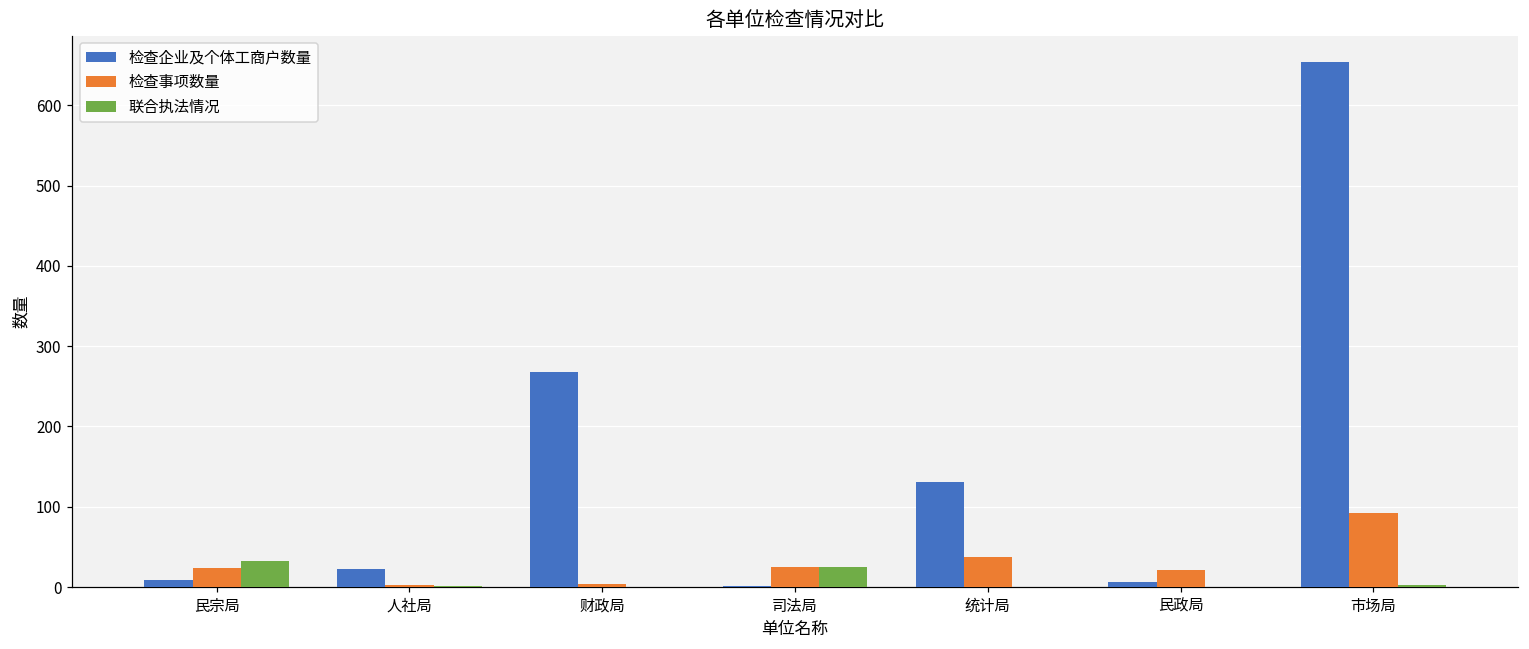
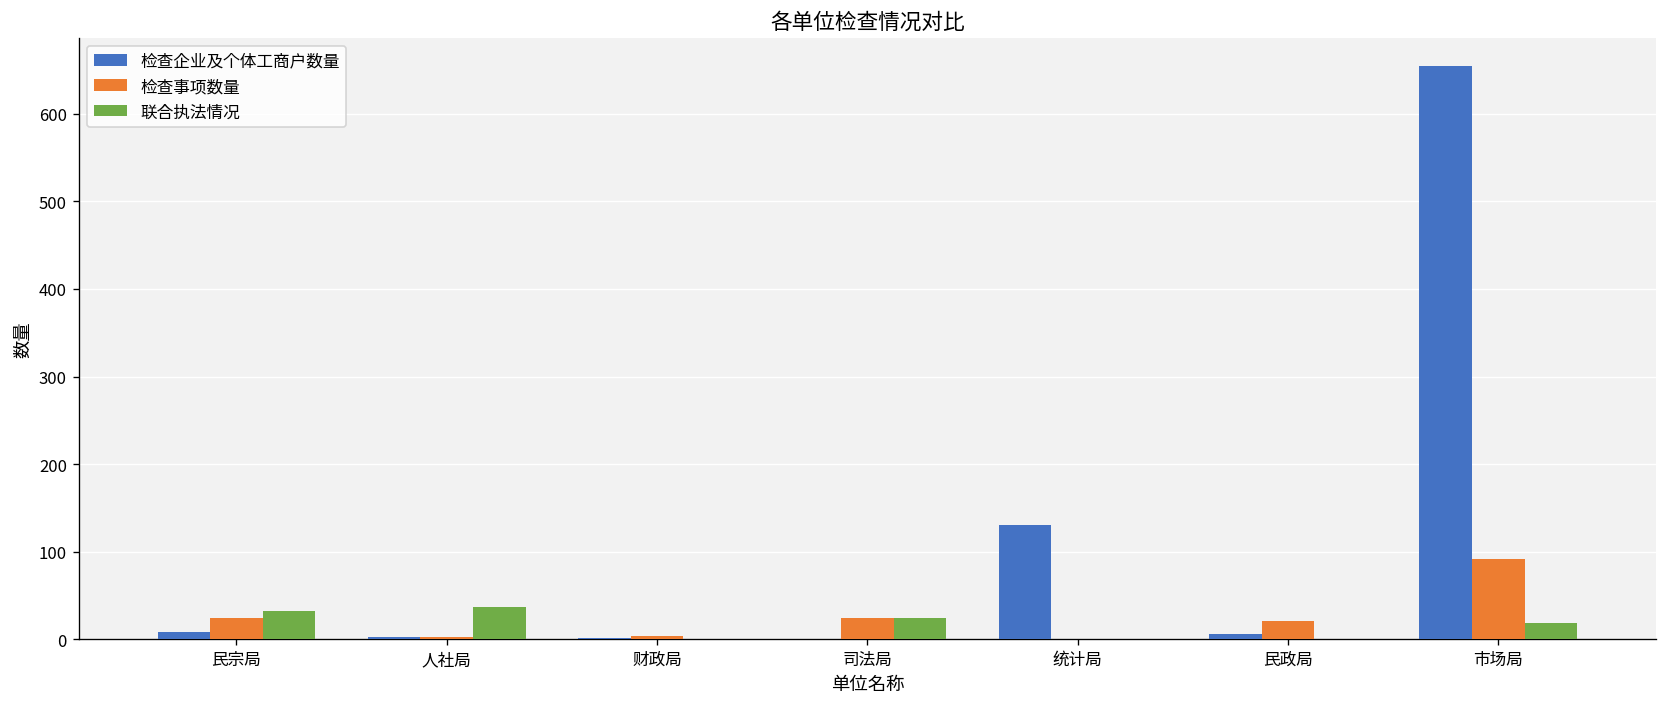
检查企业及个体工商户数量, 人社局: 20 -> 0
联合执法情况, 人社局: 0 -> 40
检查企业及个体工商户数量, 财政局: 270 -> 0
检查事项数量, 统计局: 40 -> 0
联合执法情况, 市场局: 0 -> 20
